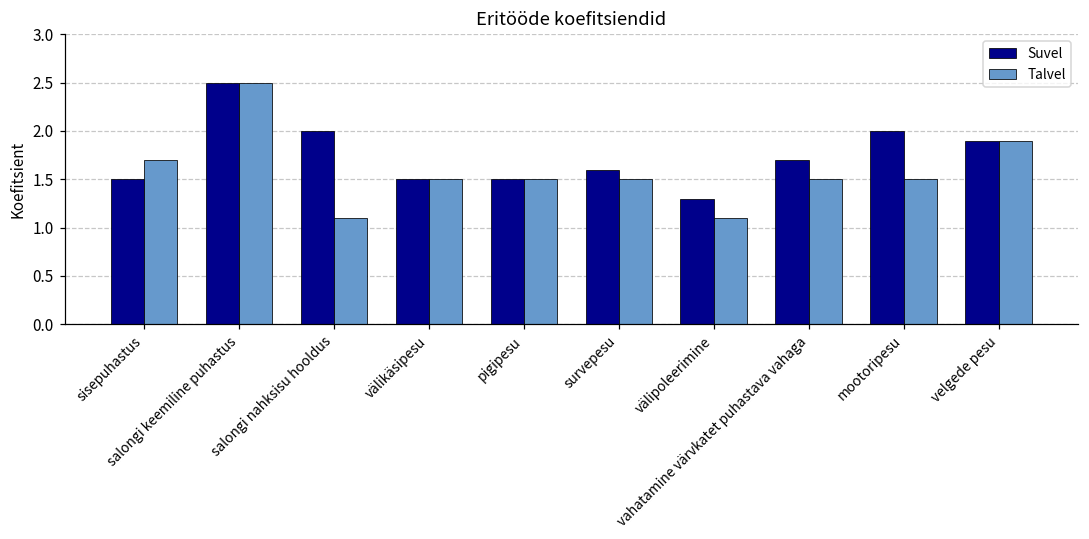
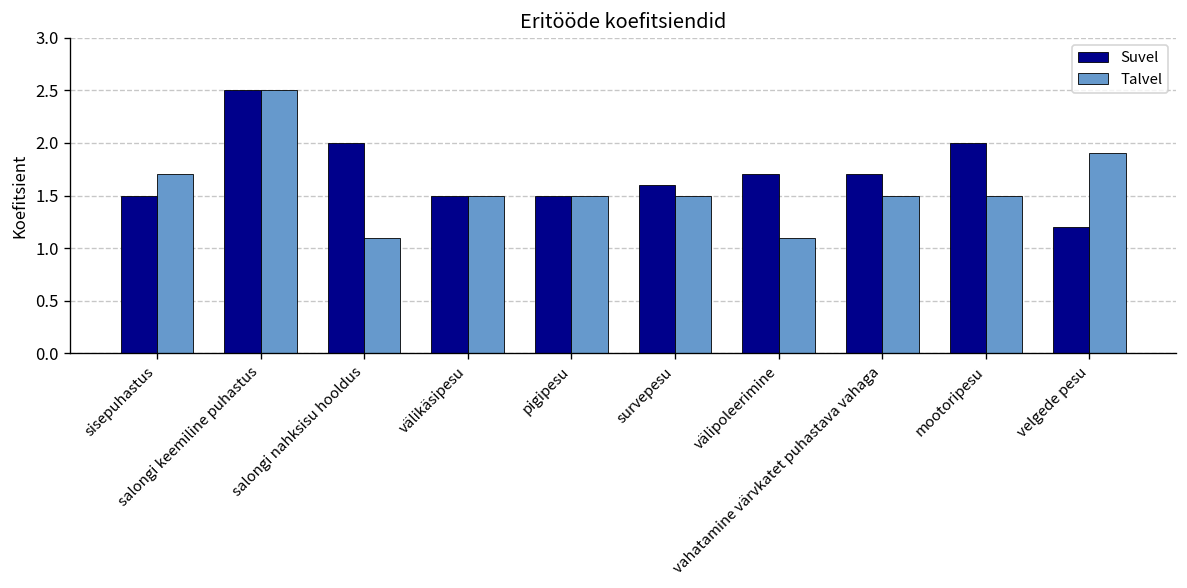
Suvel, välipoleerimine: 1.3 -> 1.7
Suvel, velgede pesu: 1.9 -> 1.2
